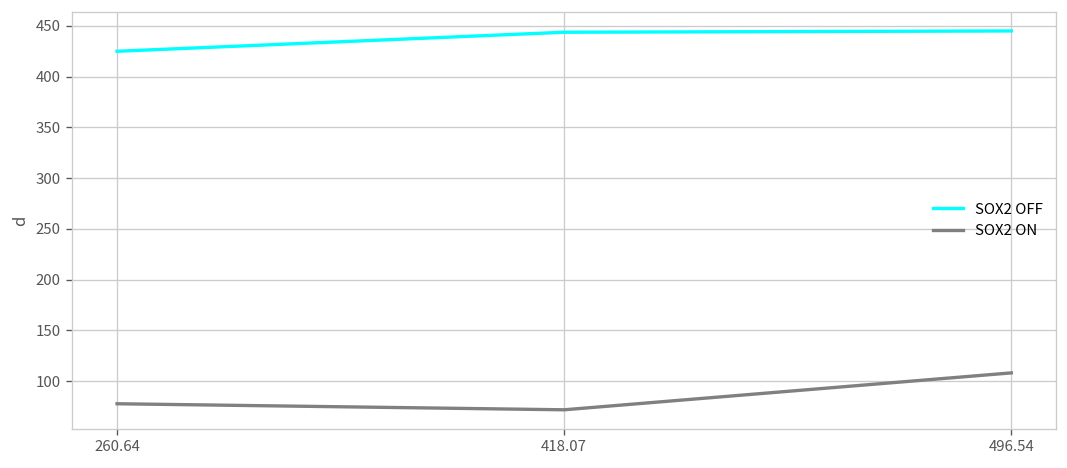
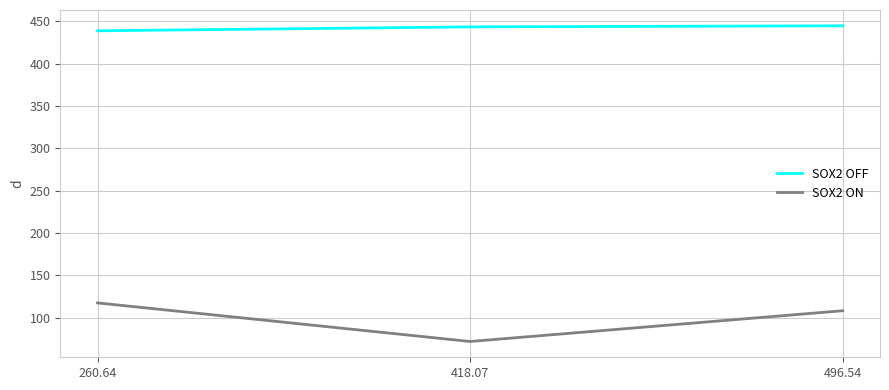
SOX2 OFF, 260.64: 420 -> 440
SOX2 ON, 260.64: 80 -> 120
